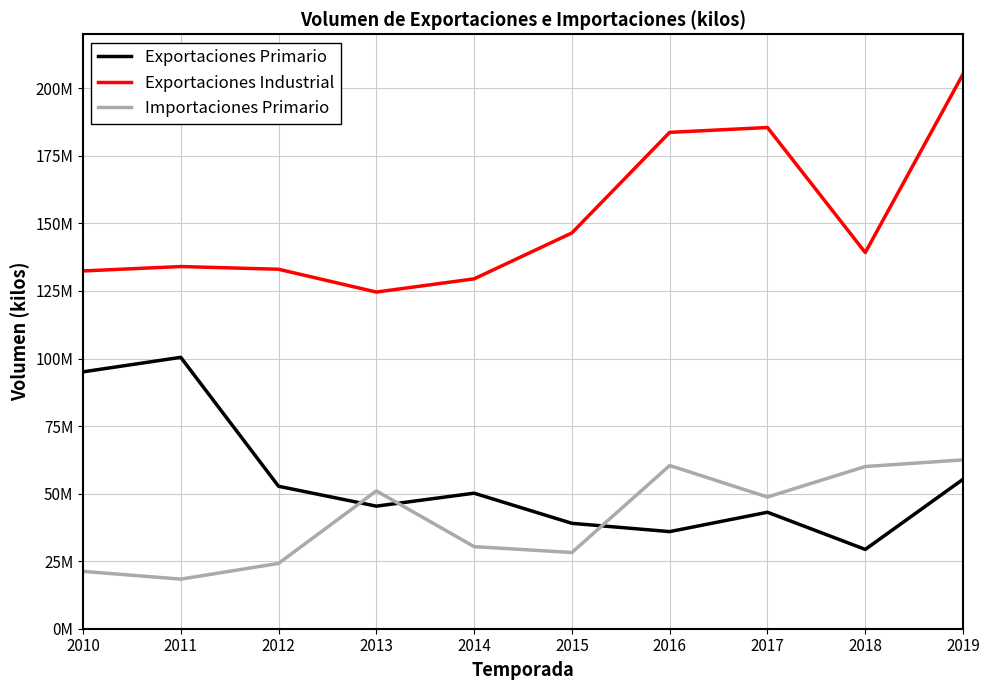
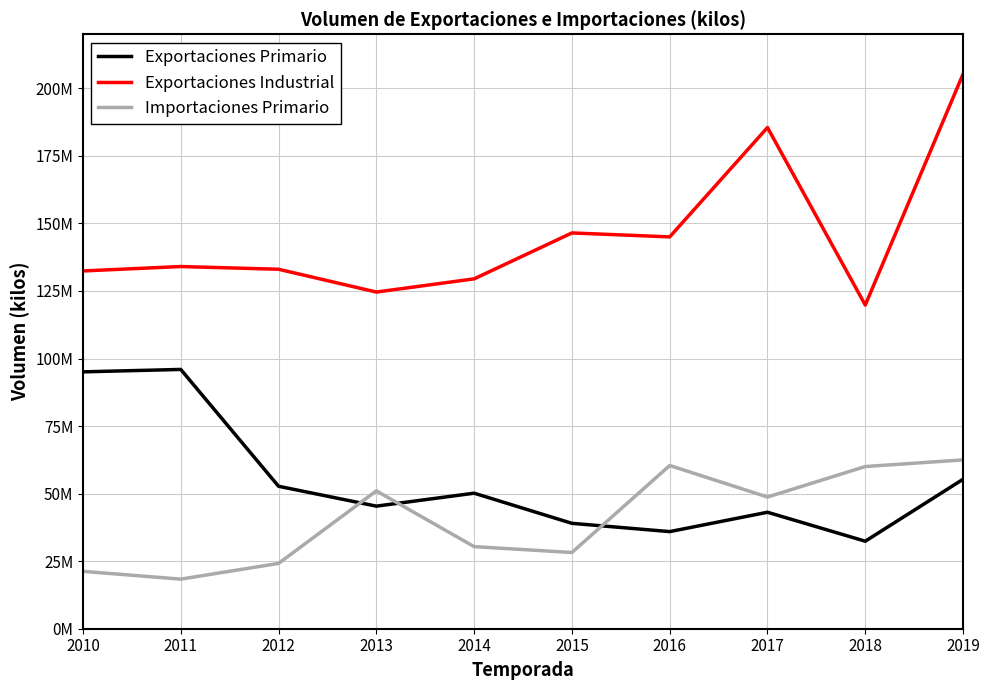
Exportaciones Primario, 2011: 100000000 -> 96000000
Exportaciones Industrial, 2016: 184000000 -> 145000000
Exportaciones Primario, 2018: 29000000 -> 32000000
Exportaciones Industrial, 2018: 139000000 -> 120000000
